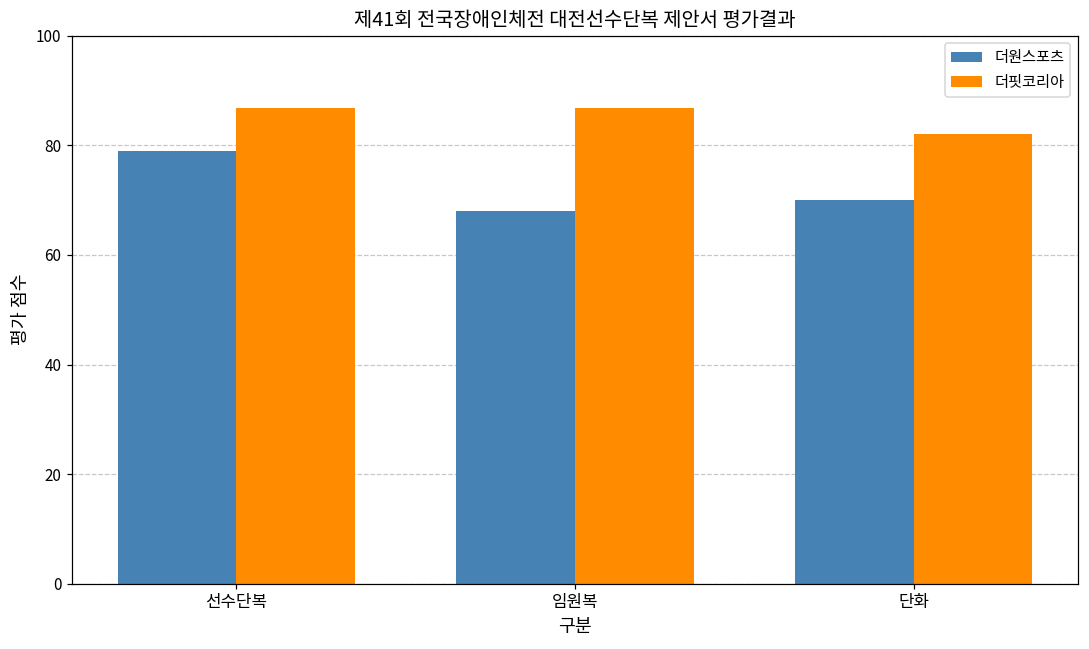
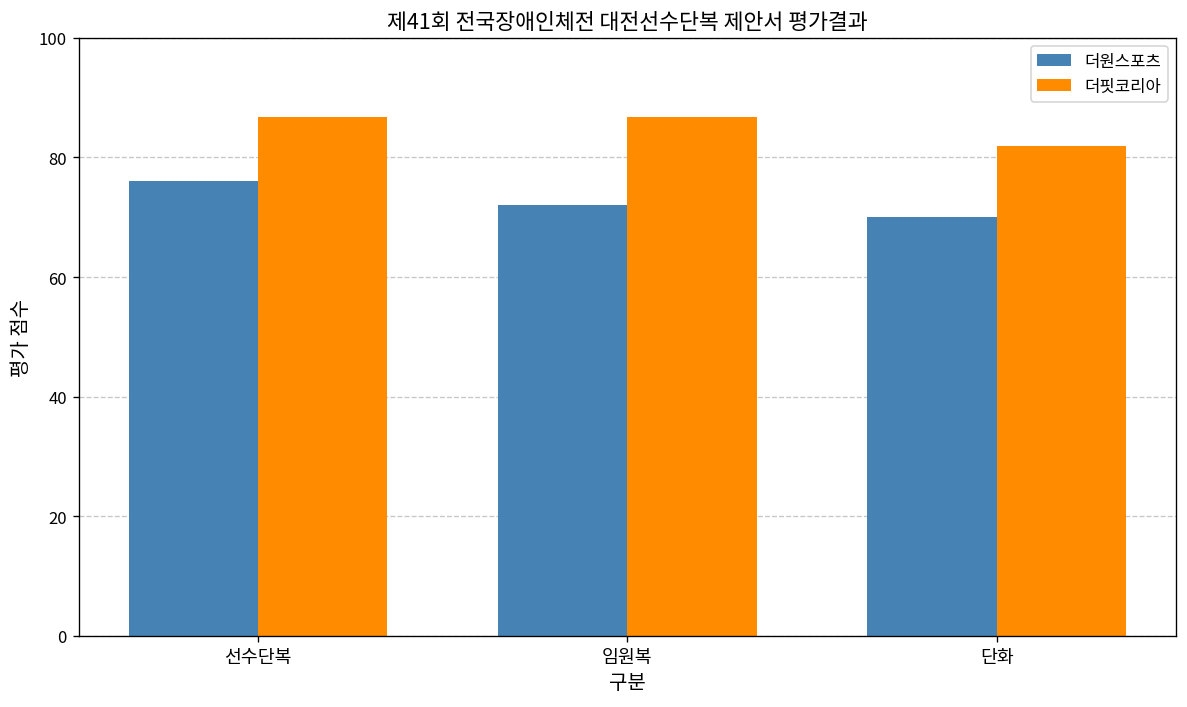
더원스포츠, 선수단복: 79 -> 76
더원스포츠, 임원복: 68 -> 72
